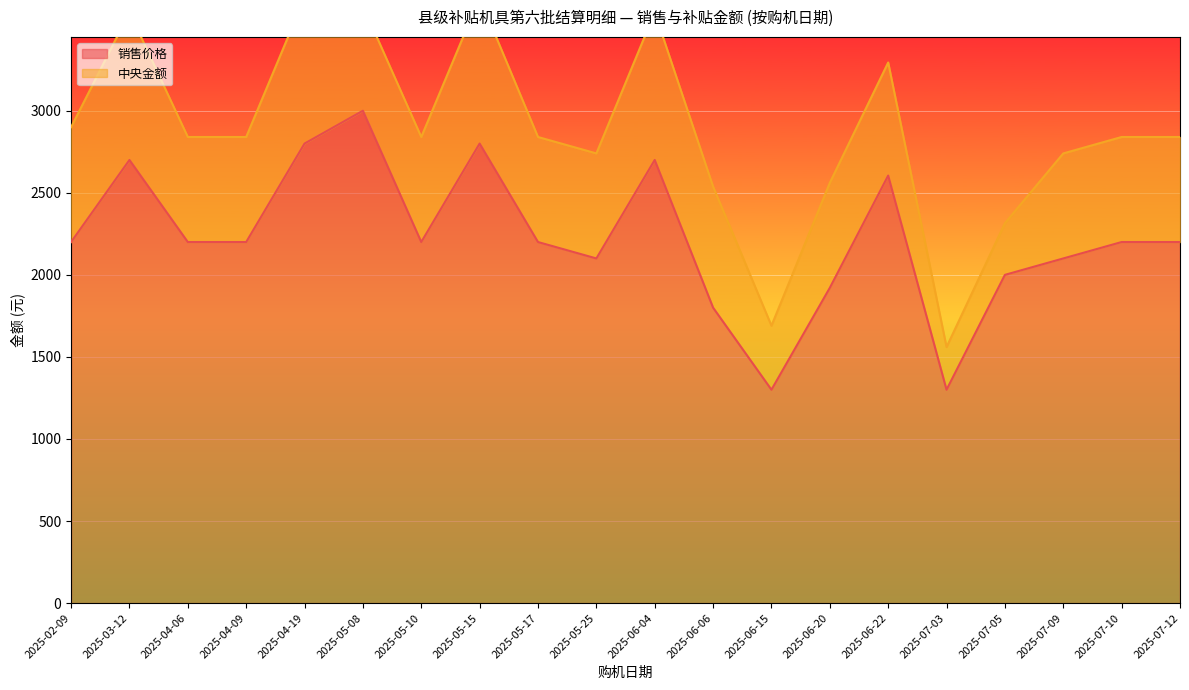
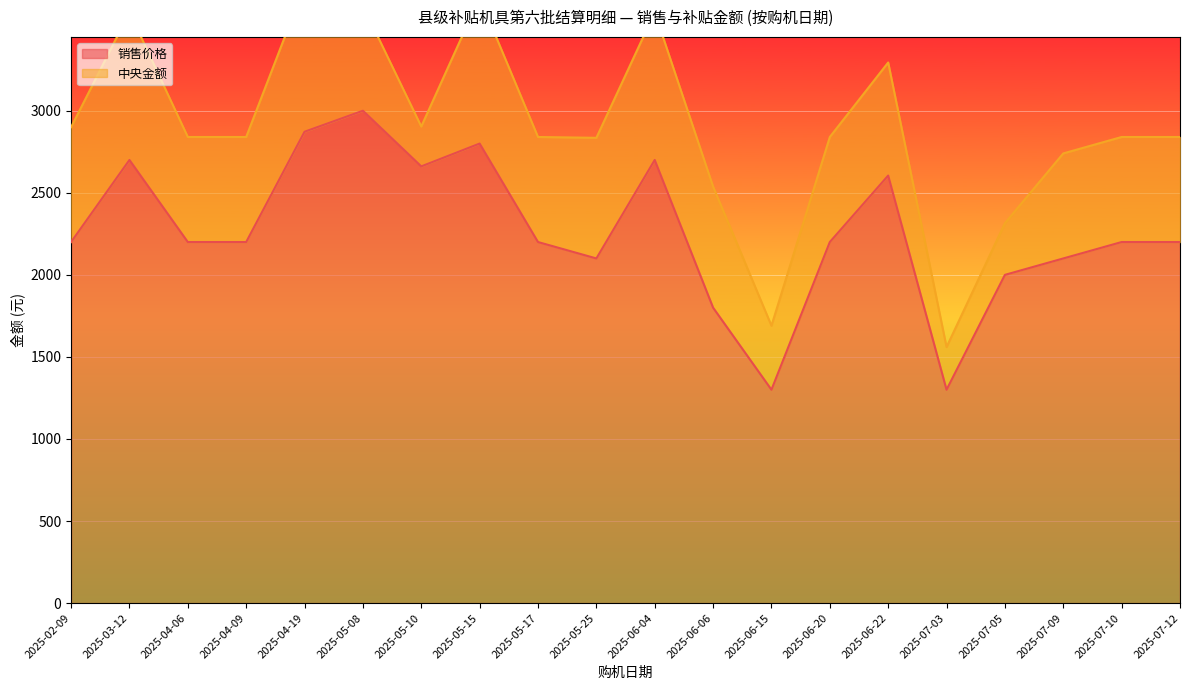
销售价格, 2025-04-19: 2800 -> 2870
销售价格, 2025-05-10: 2200 -> 2660
中央金额, 2025-05-10: 640 -> 240
中央金额, 2025-05-25: 640 -> 740
销售价格, 2025-06-20: 1920 -> 2200
